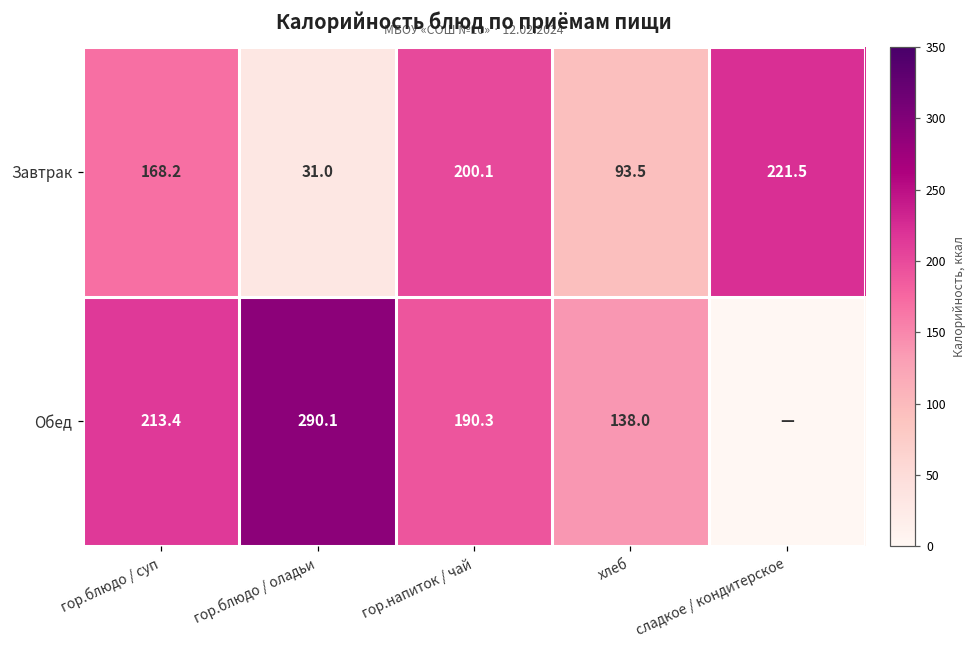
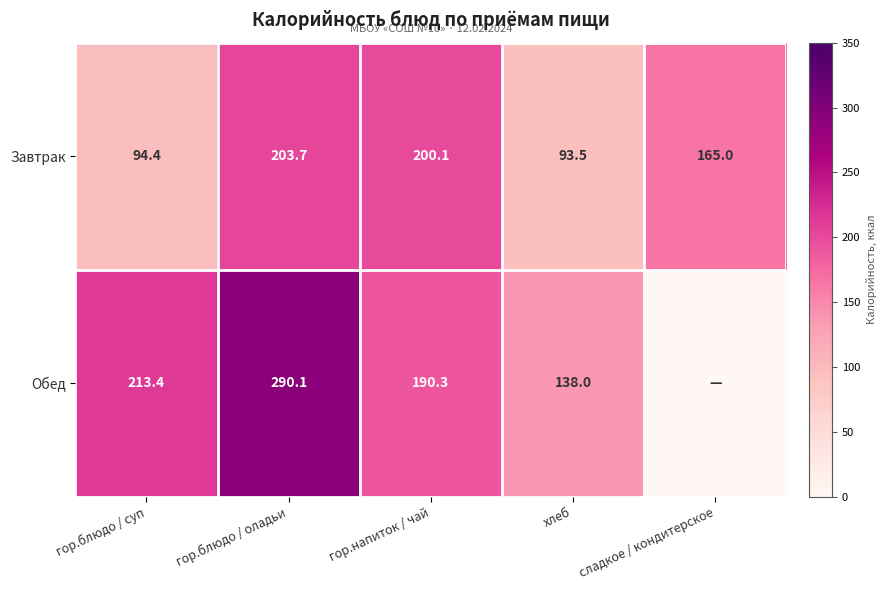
Завтрак, гор.блюдо / суп: 168.2 -> 94.4
Завтрак, гор.блюдо / оладьи: 31.0 -> 203.7
Завтрак, сладкое / кондитерское: 221.5 -> 165.0
